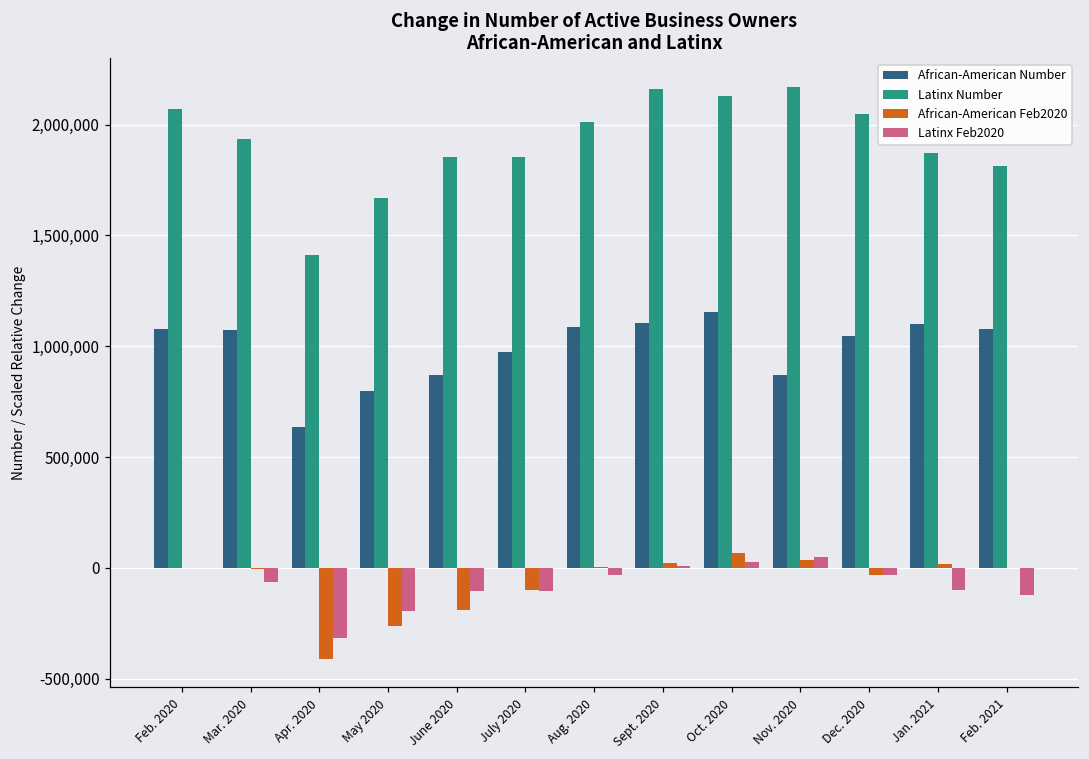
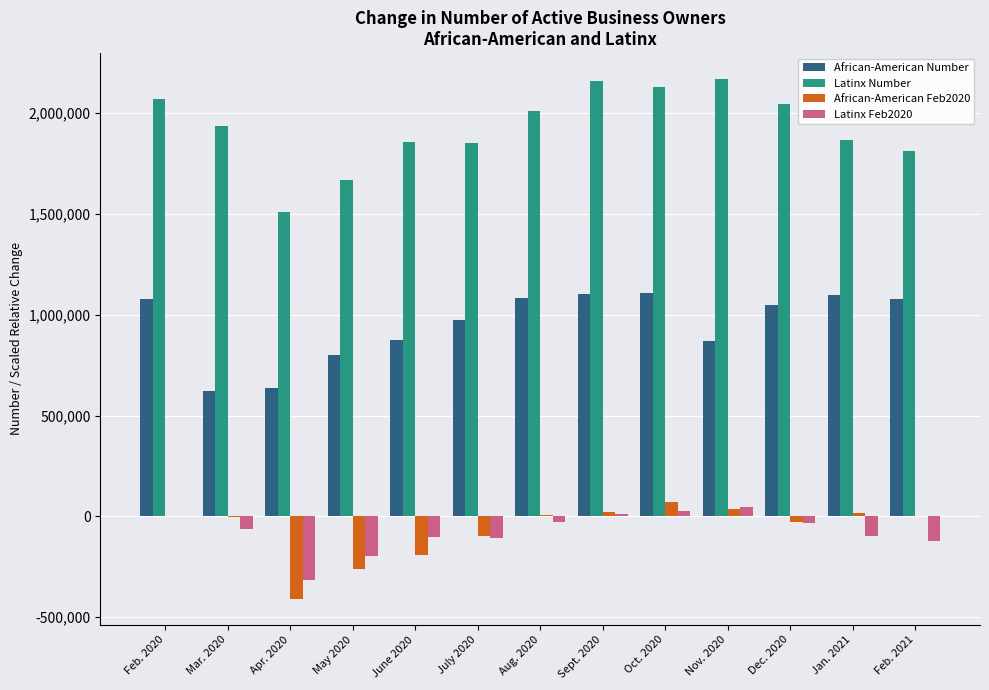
African-American Number, Mar. 2020: 1,070,000 -> 620,000
Latinx Number, Apr. 2020: 1,410,000 -> 1,510,000
African-American Number, Oct. 2020: 1,150,000 -> 1,110,000
